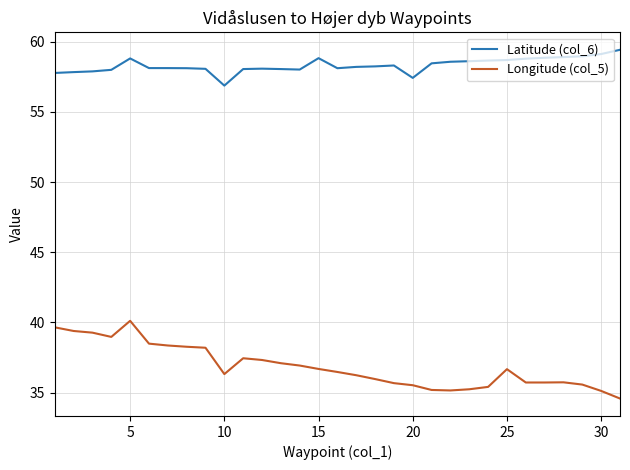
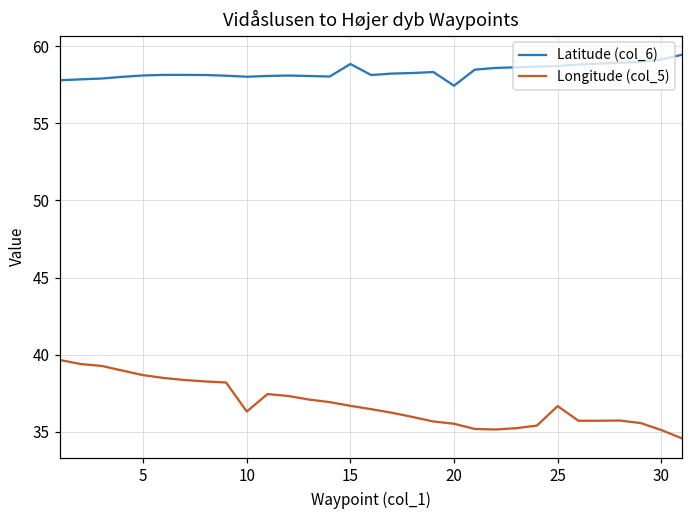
Latitude (col_6), 5: 58.8 -> 58.1
Longitude (col_5), 5: 40.1 -> 38.7
Latitude (col_6), 10: 56.9 -> 58.0
